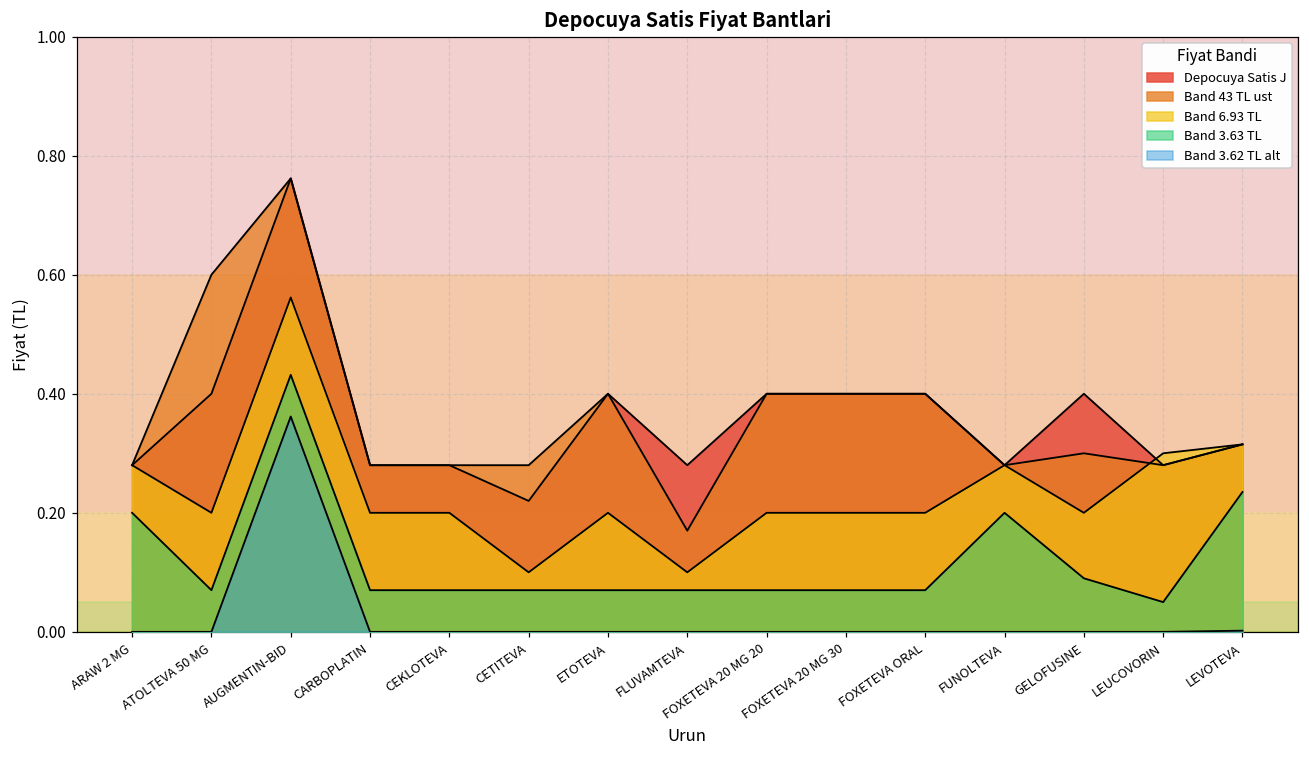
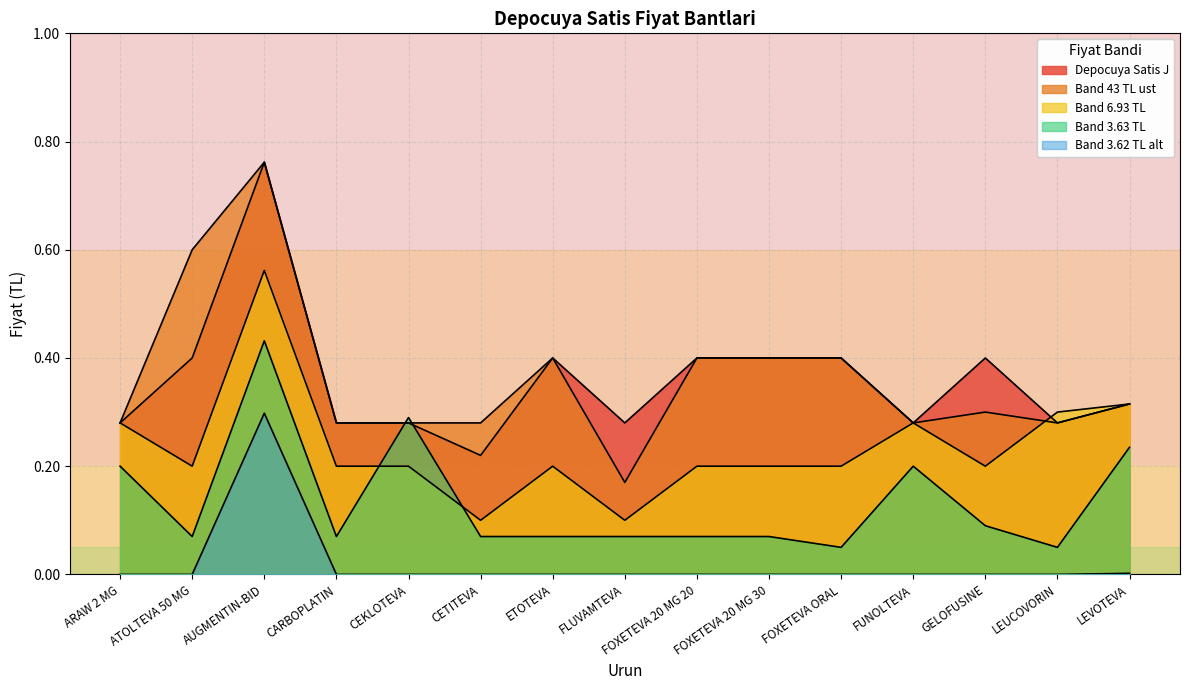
Band 3.62 TL alt, AUGMENTIN-BID: 0.36 -> 0.30
Band 3.63 TL, CEKLOTEVA: 0.07 -> 0.29
Band 3.63 TL, FOXETEVA ORAL: 0.07 -> 0.05
